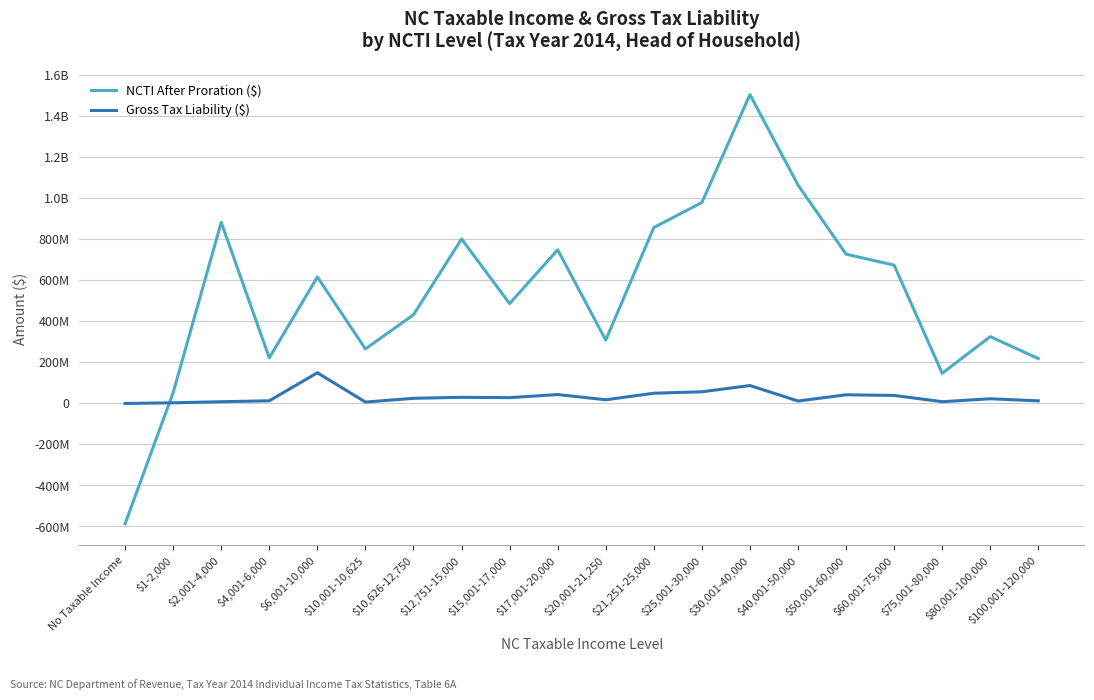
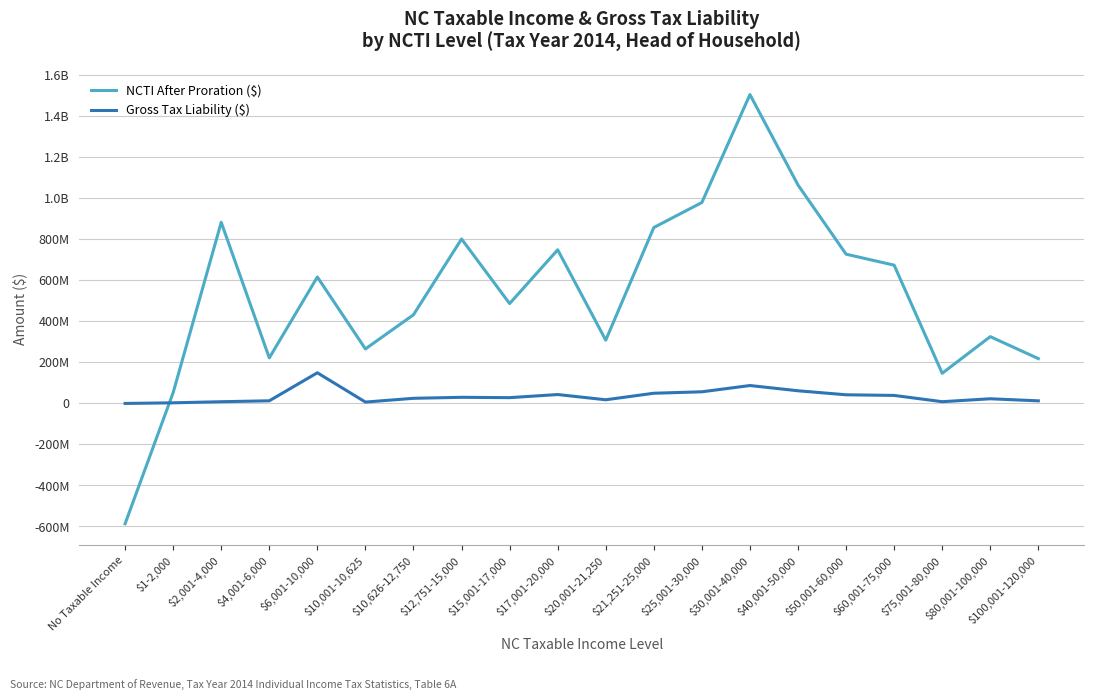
Gross Tax Liability ($), $40,001-50,000: 10000000 -> 60000000
